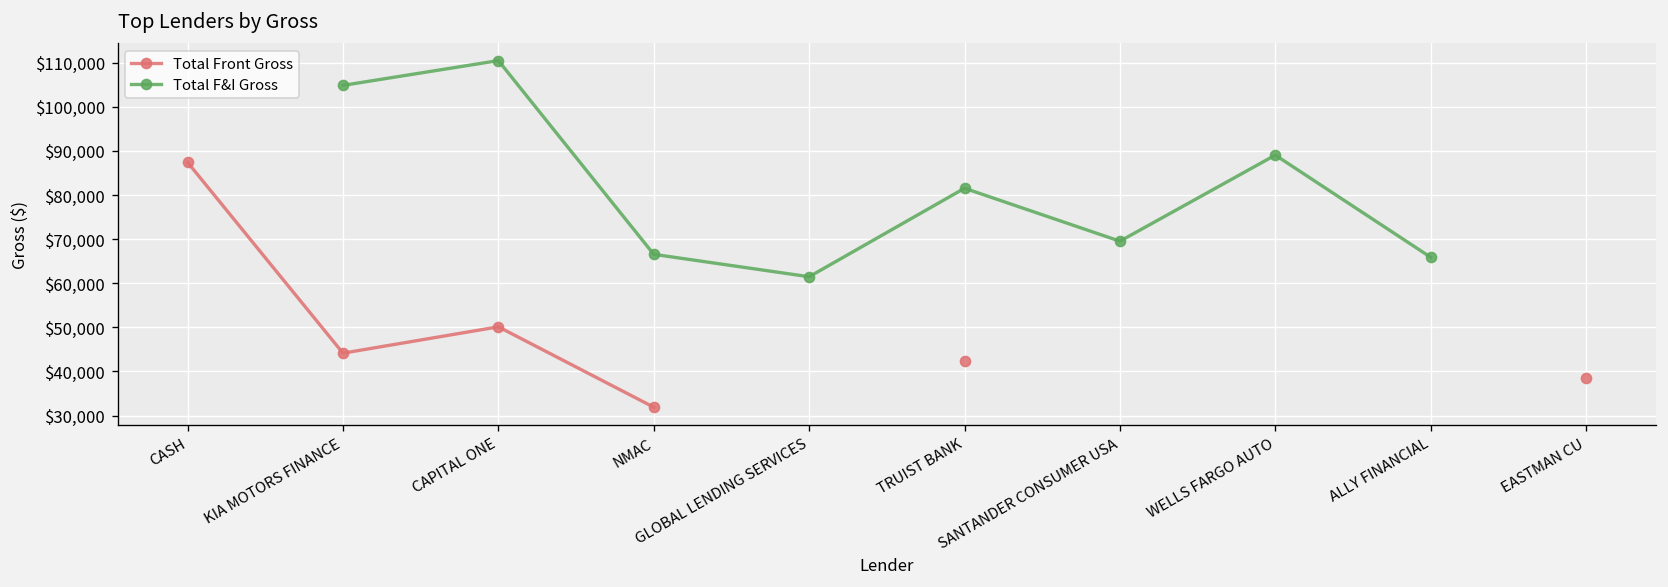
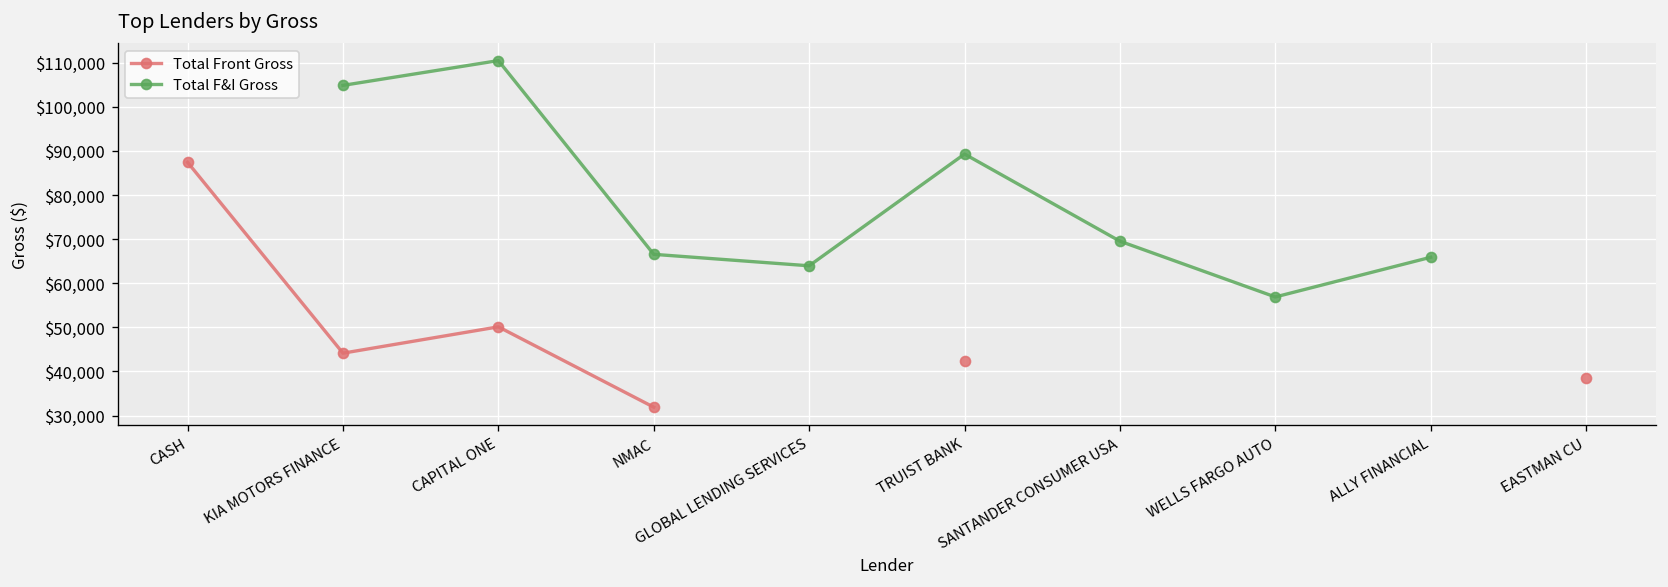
Total F&I Gross, GLOBAL LENDING SERVICES: $61,000 -> $64,000
Total F&I Gross, TRUIST BANK: $82,000 -> $89,000
Total F&I Gross, WELLS FARGO AUTO: $89,000 -> $57,000
